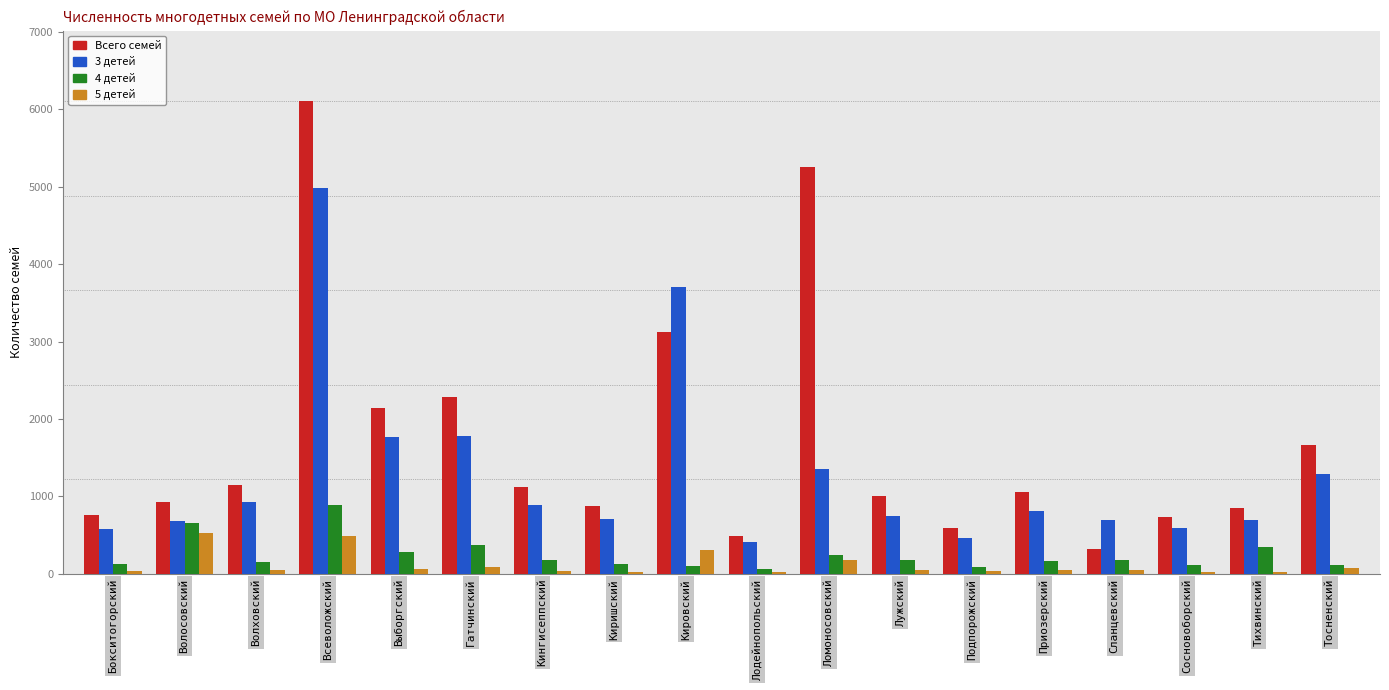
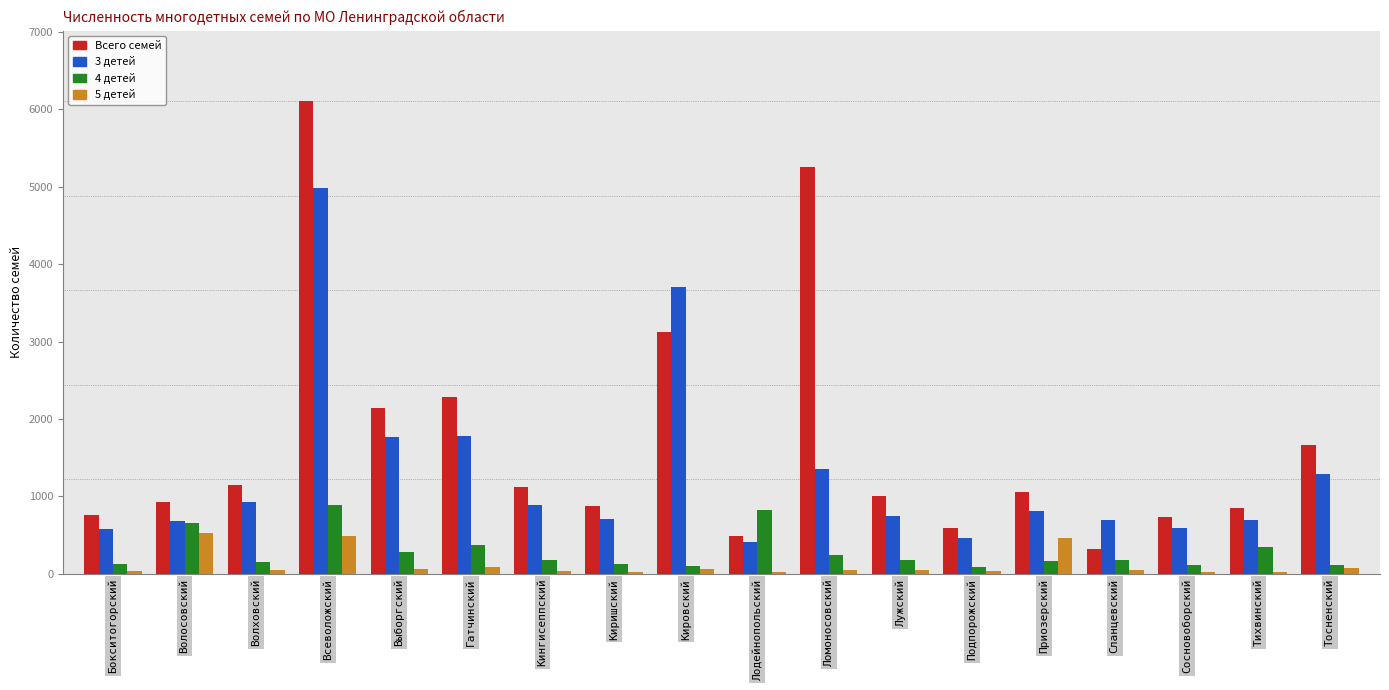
5 детей, Кировский: 300 -> 100
4 детей, Лодейнопольский: 100 -> 800
5 детей, Ломоносовский: 200 -> 0
5 детей, Приозерский: 100 -> 500
